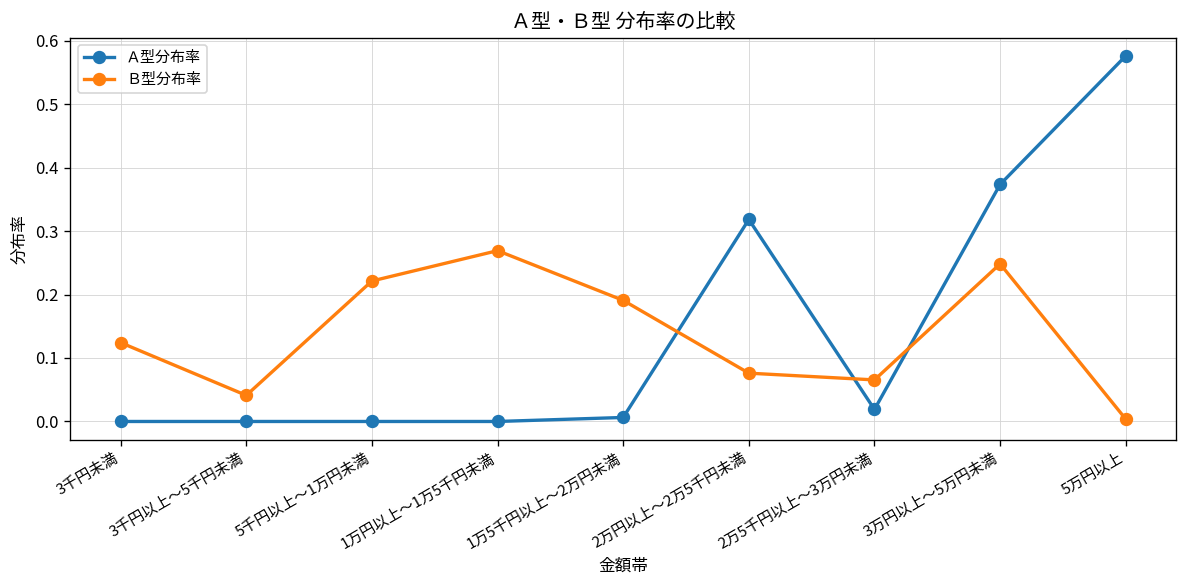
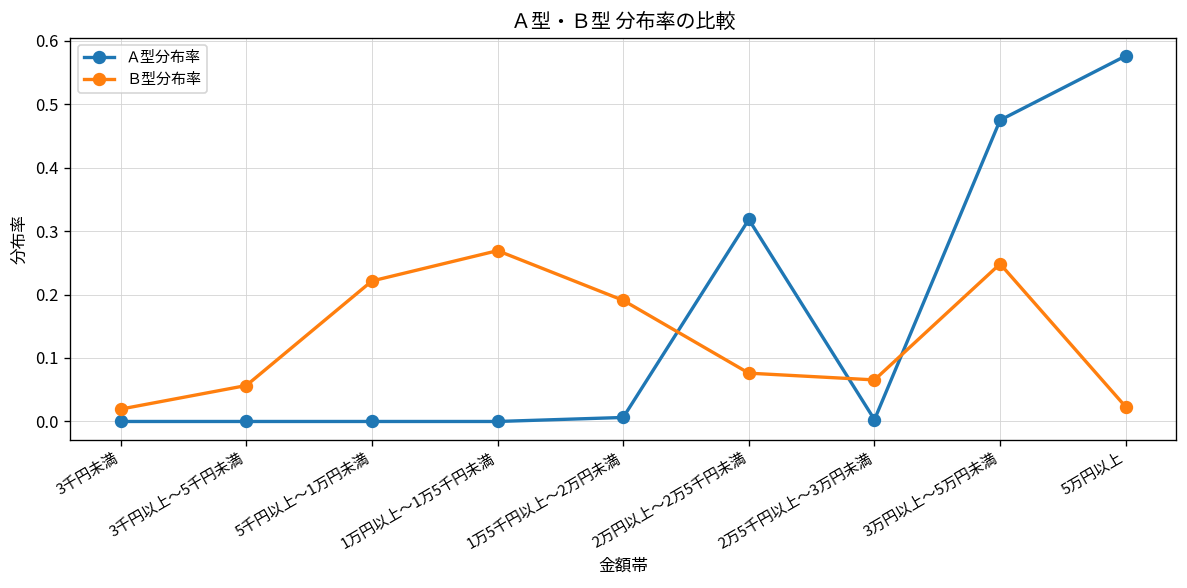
Ｂ型分布率, 3千円未満: 0.12 -> 0.02
Ｂ型分布率, 3千円以上～5千円未満: 0.04 -> 0.06
Ａ型分布率, 2万5千円以上～3万円未満: 0.02 -> 0.00
Ａ型分布率, 3万円以上～5万円未満: 0.37 -> 0.47
Ｂ型分布率, 5万円以上: 0.00 -> 0.02
